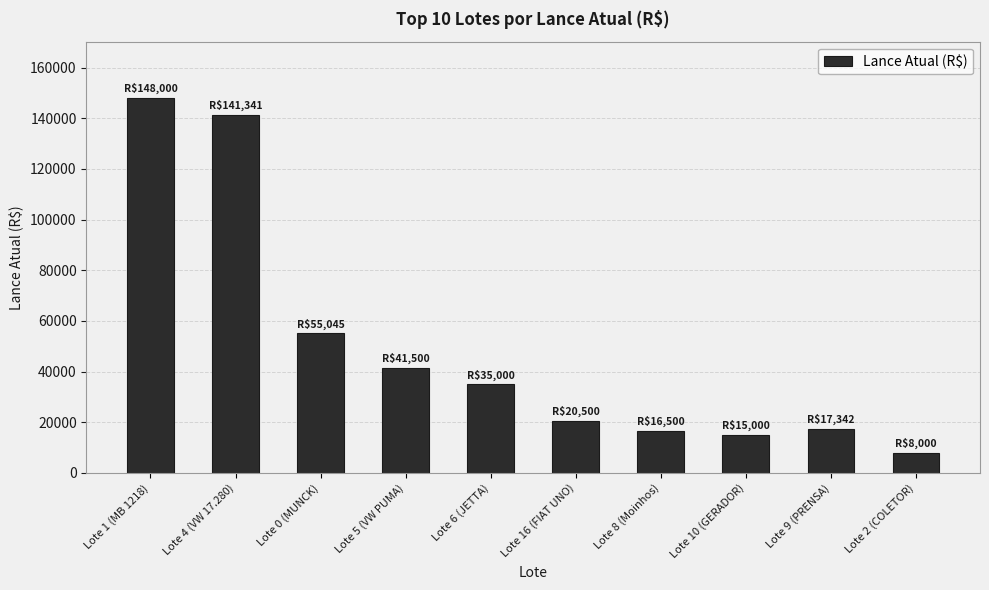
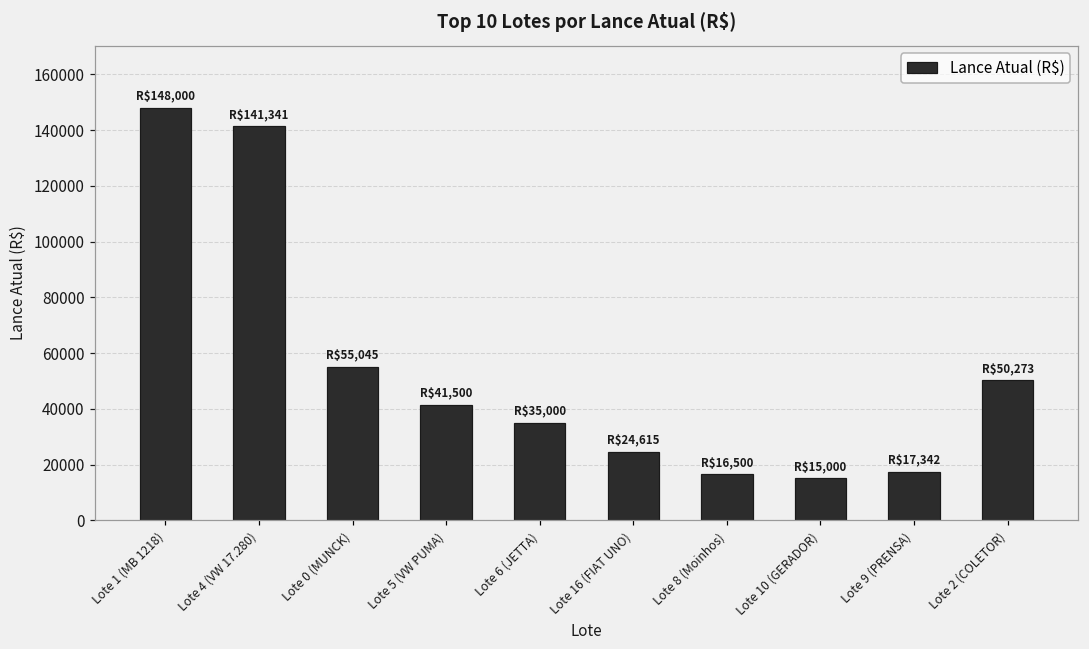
Lote 16 (FIAT UNO): $20,500 -> $24,615
Lote 2 (COLETOR): $8,000 -> $50,273
